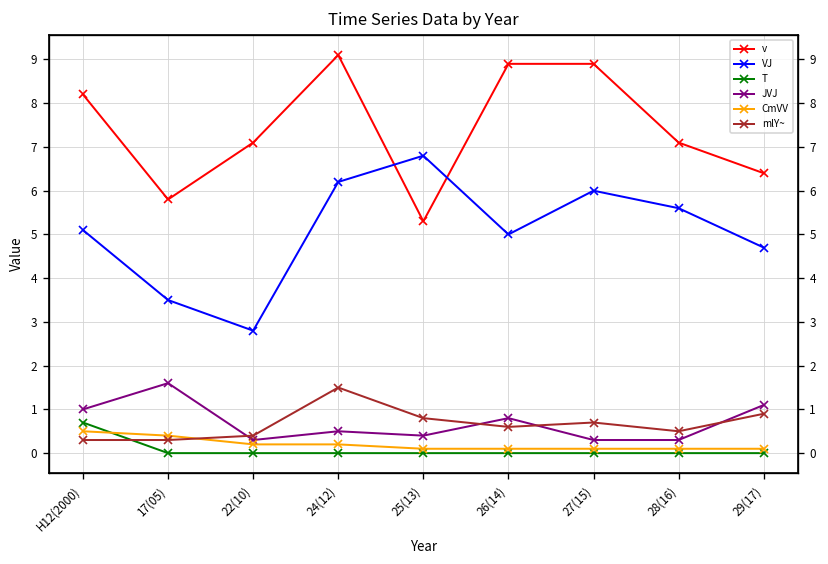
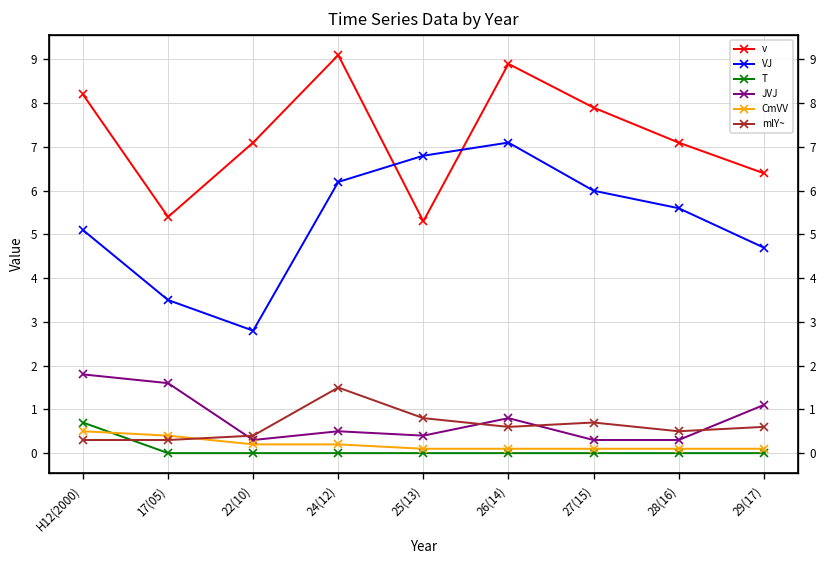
JVJ, H12(2000): 1.0 -> 1.8
v, 17(05): 5.8 -> 5.4
VJ, 26(14): 5.0 -> 7.1
v, 27(15): 8.9 -> 7.9
mlY~, 29(17): 0.9 -> 0.6
